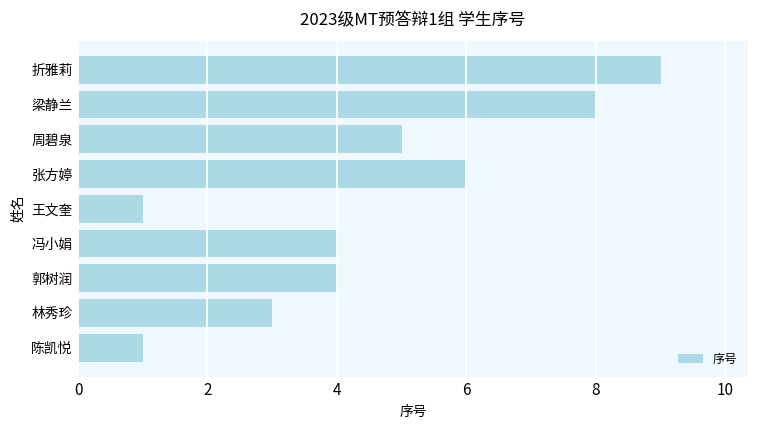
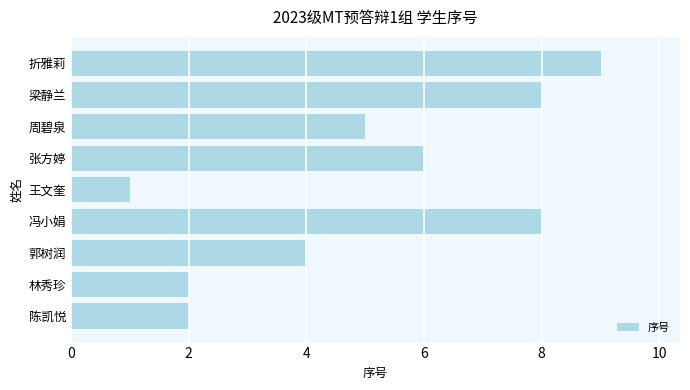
冯小娟: 4 -> 8
林秀珍: 3 -> 2
陈凯悦: 1 -> 2
